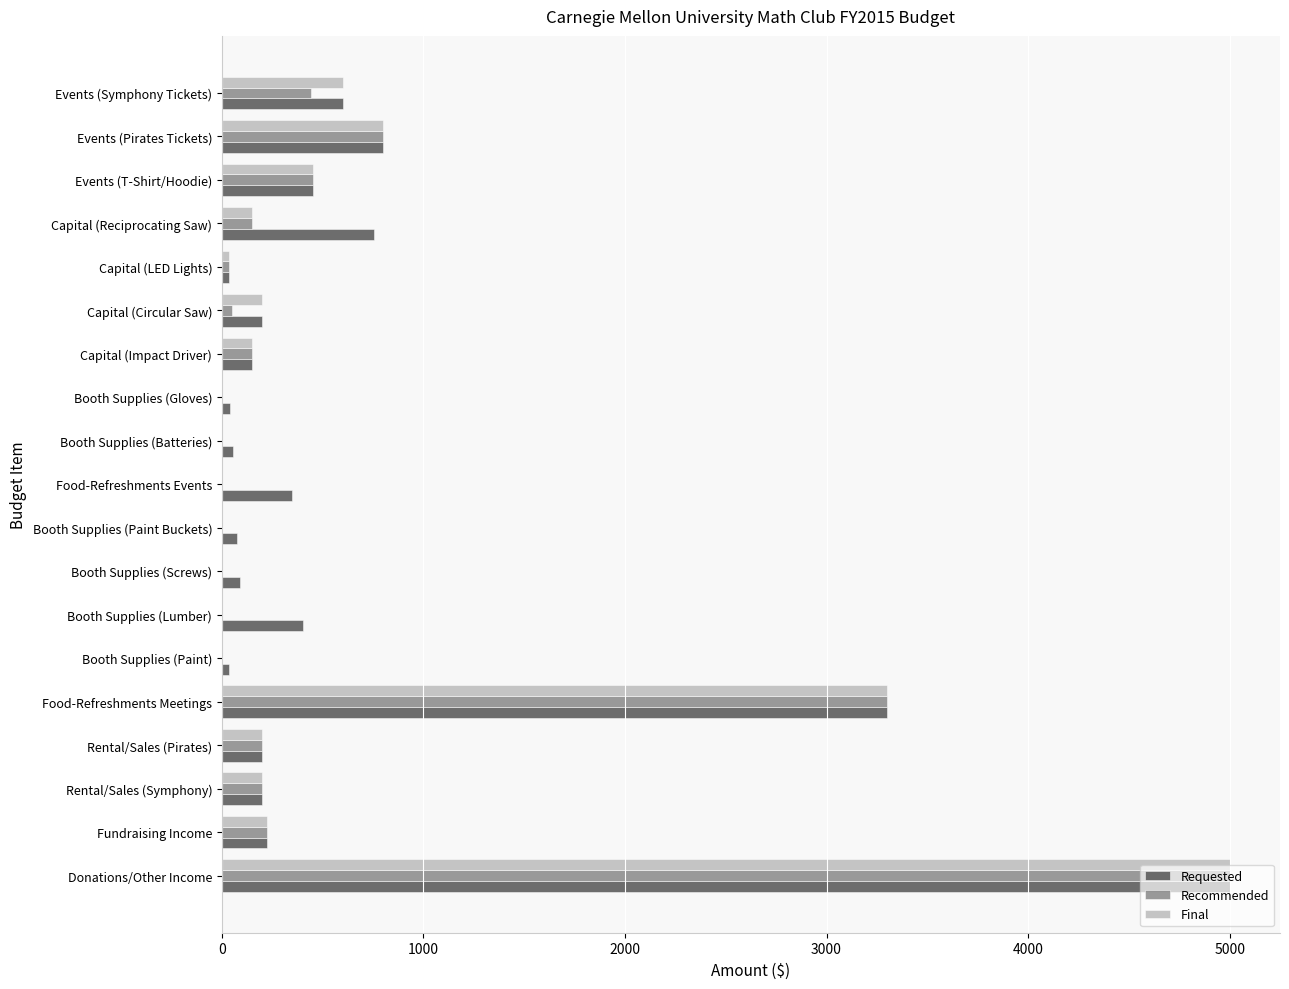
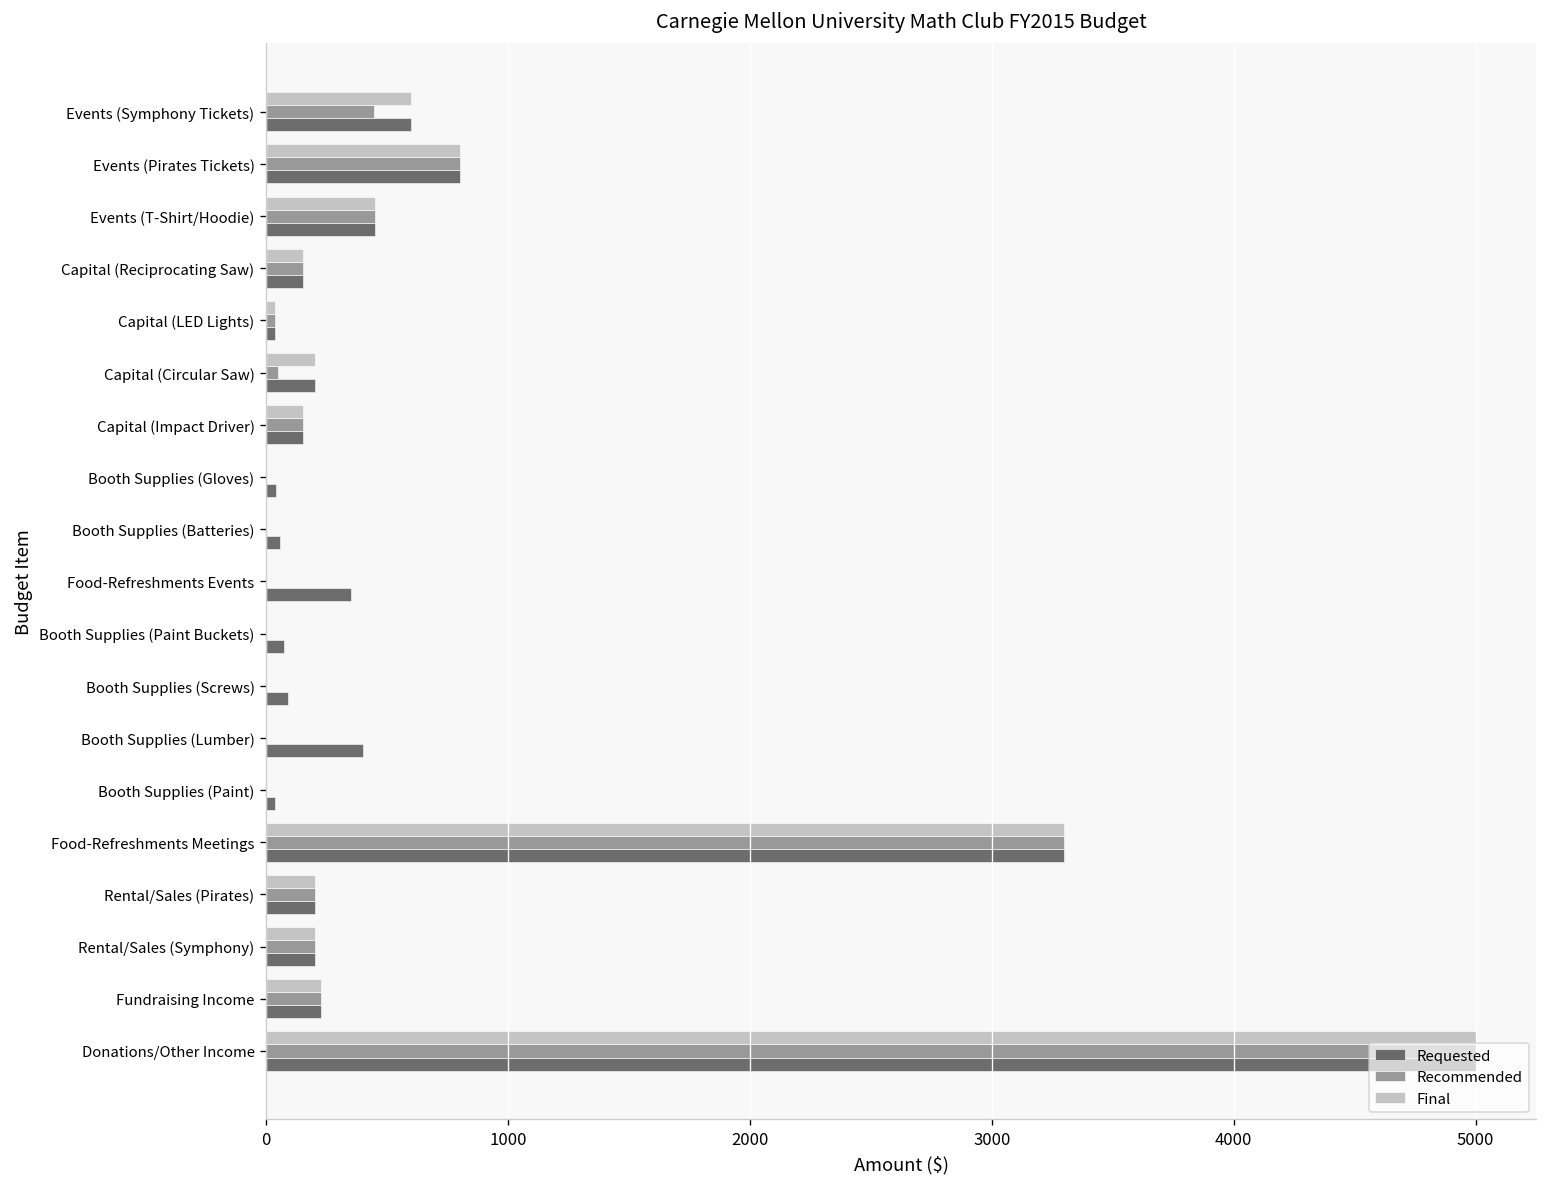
Requested, Capital (Reciprocating Saw): 760 -> 150
